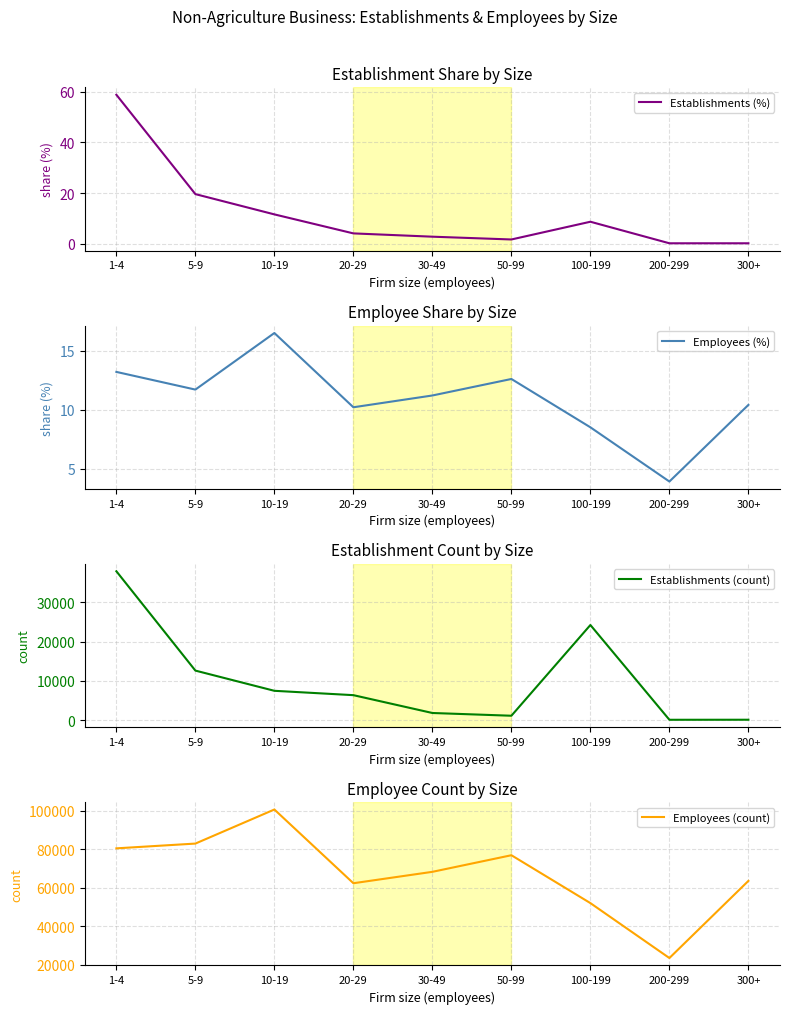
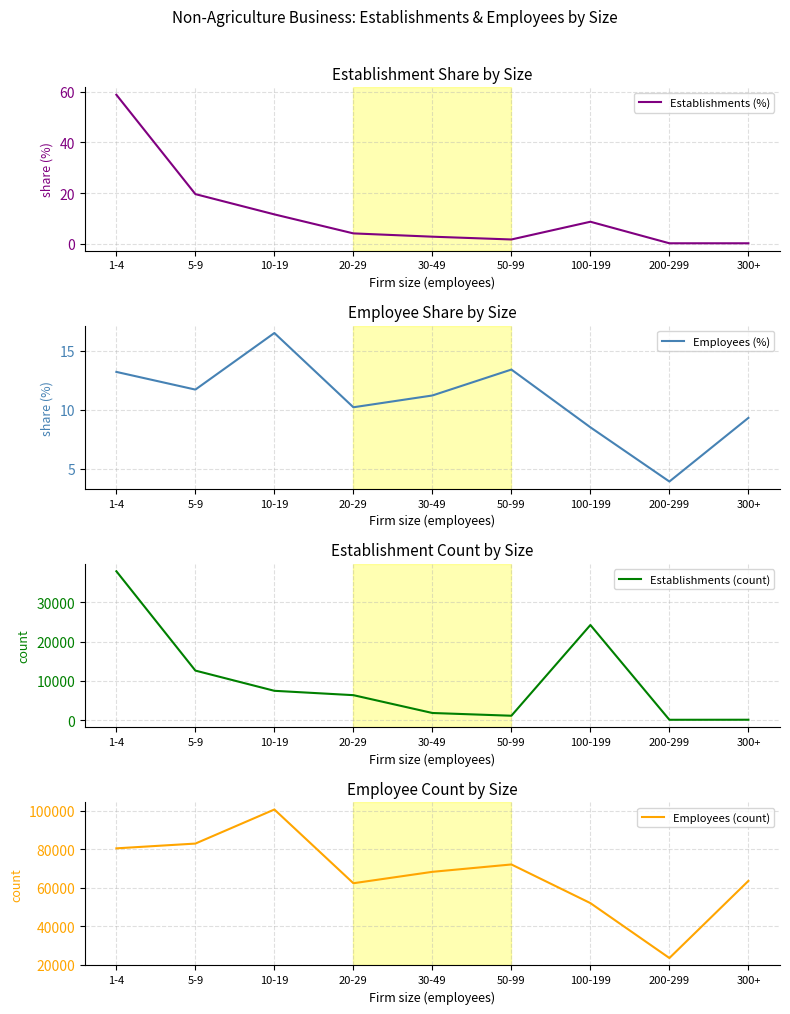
Employee Share by Size, 50-99: 12.6 -> 13.4
Employee Share by Size, 300+: 10.4 -> 9.3
Employee Count by Size, 50-99: 77000 -> 72000
